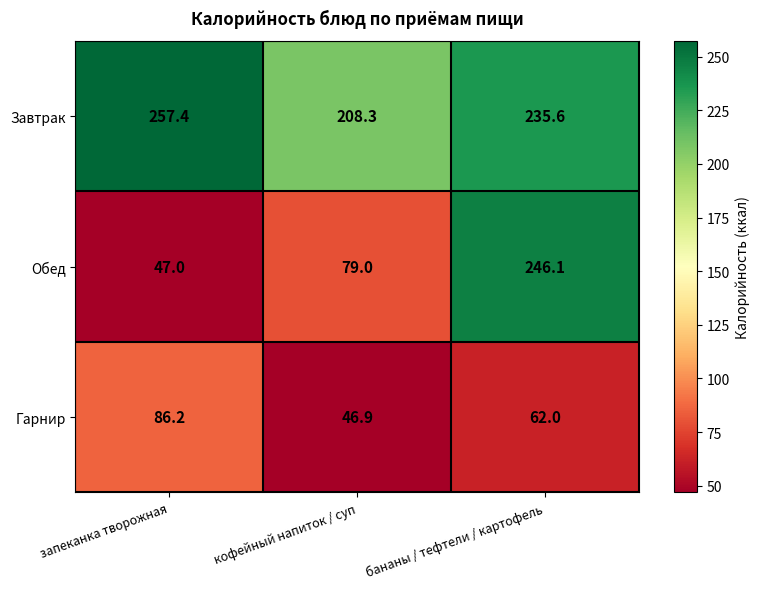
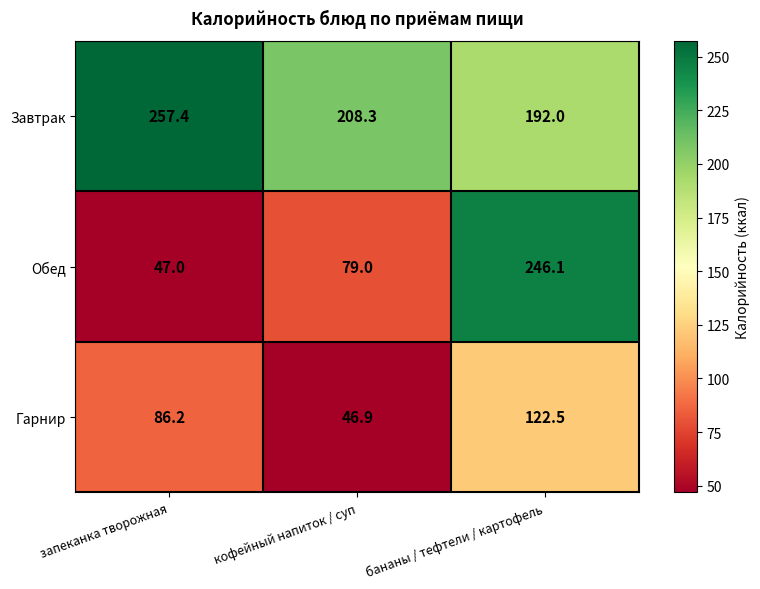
Завтрак, бананы / тефтели / картофель: 235.6 -> 192.0
Гарнир, бананы / тефтели / картофель: 62.0 -> 122.5
